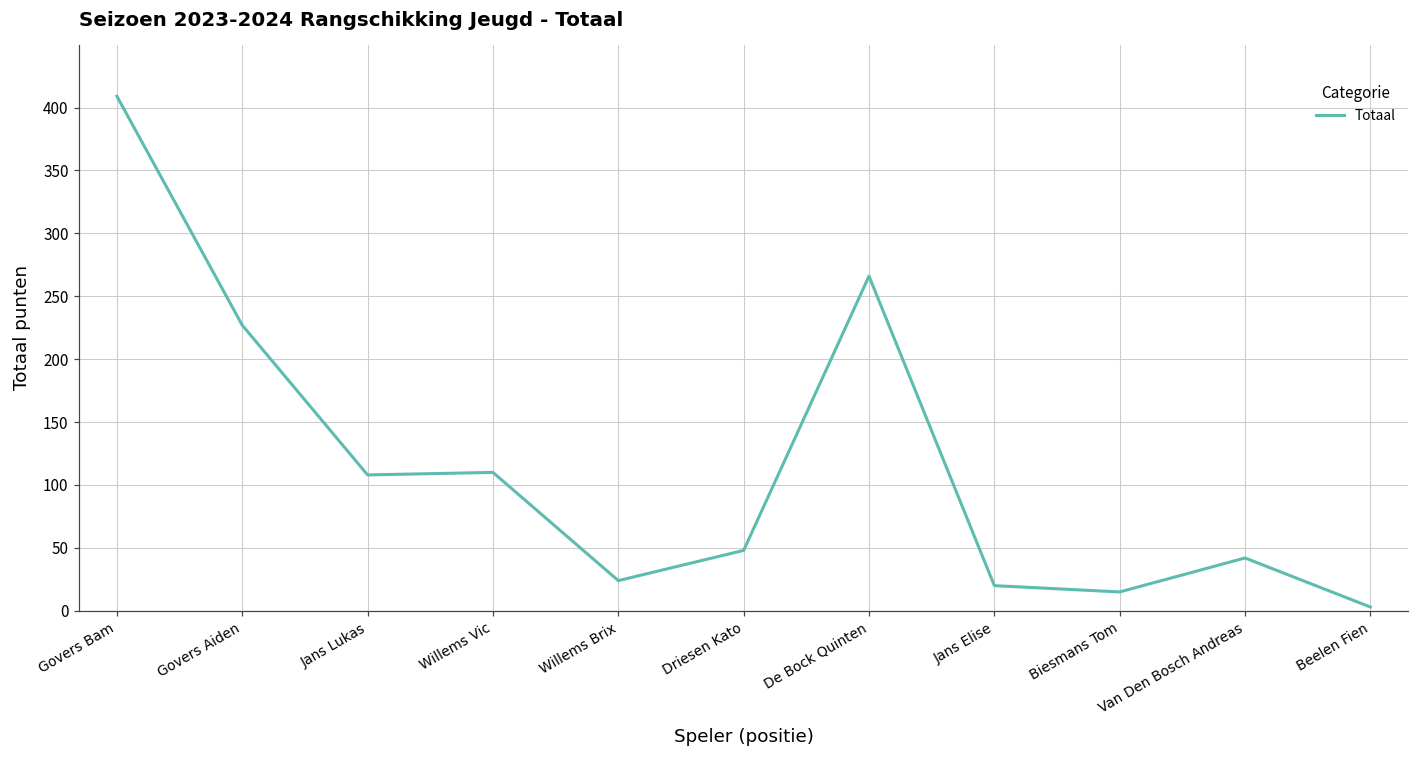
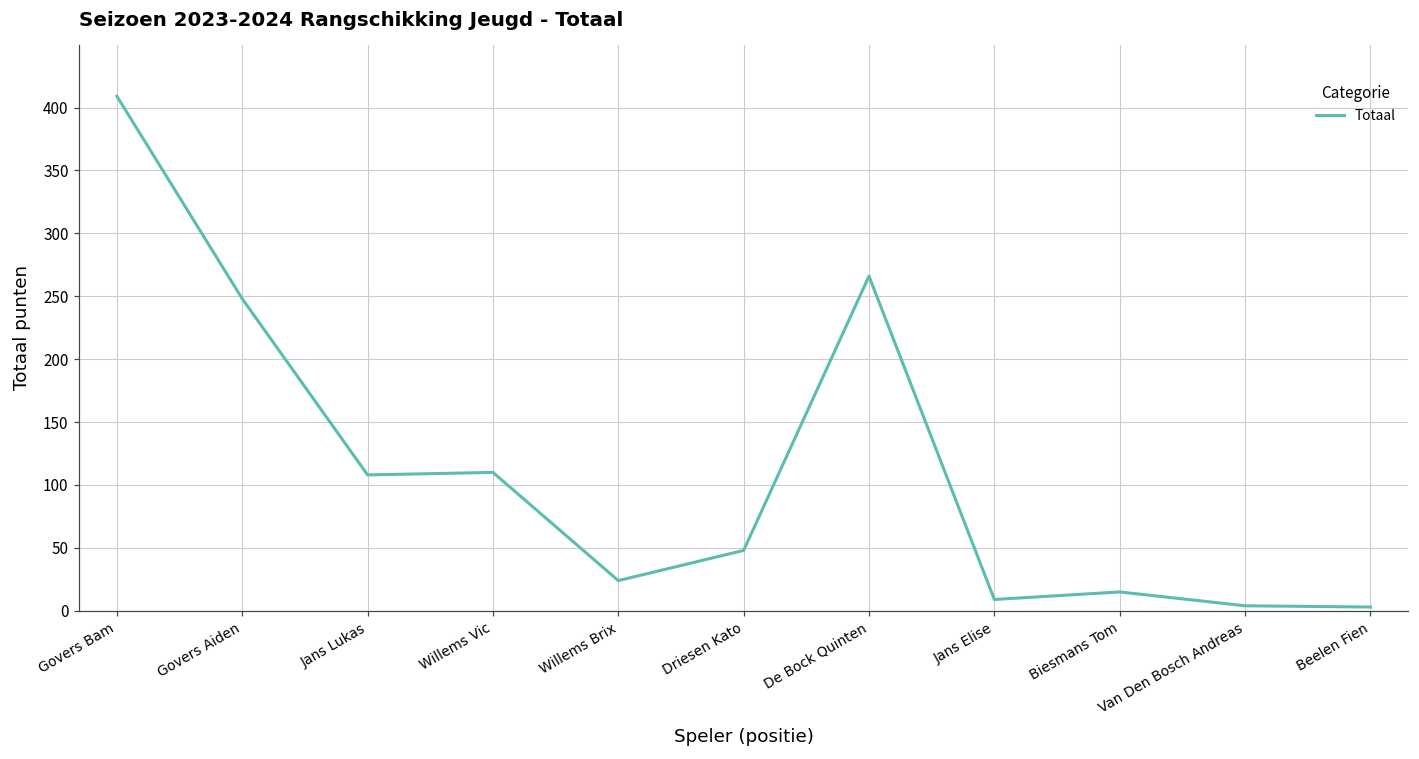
Govers Aiden: 227 -> 248
Jans Elise: 20 -> 9
Van Den Bosch Andreas: 42 -> 4
